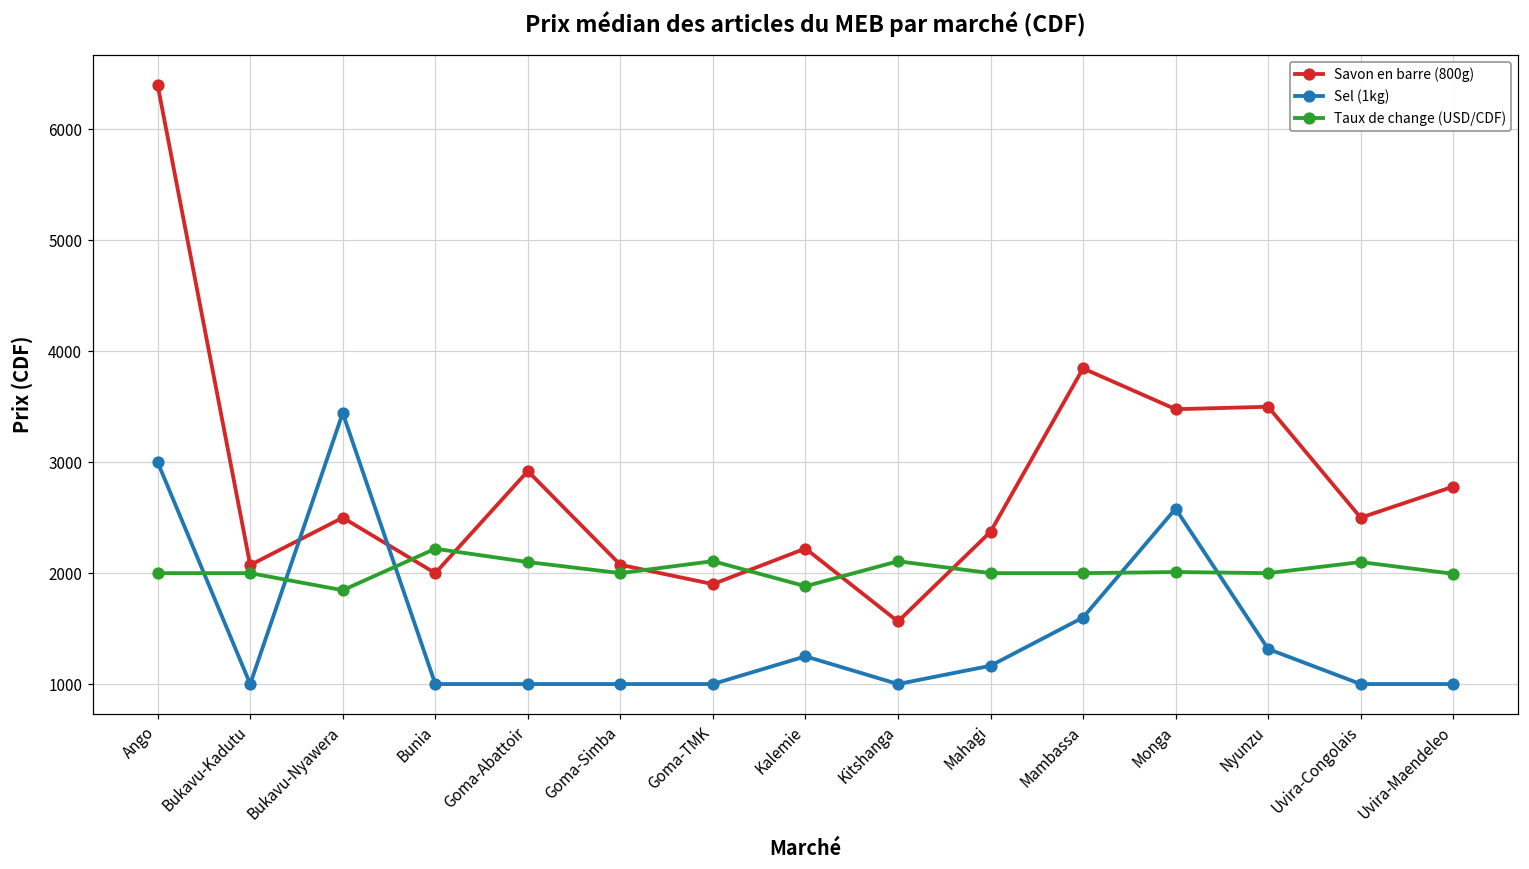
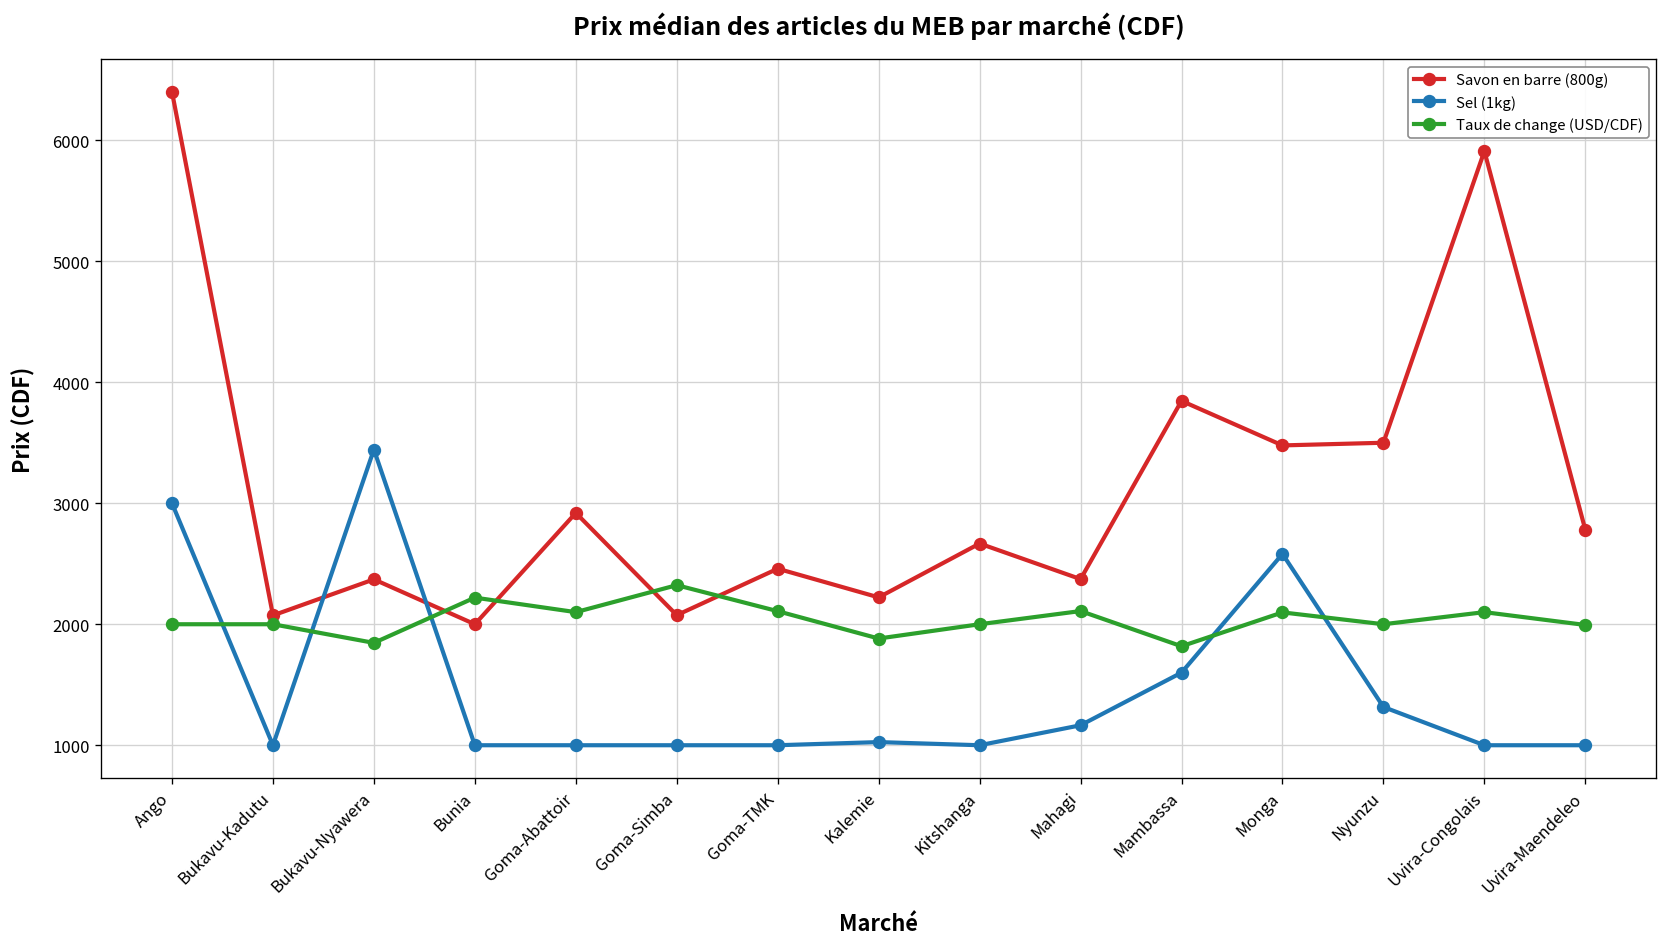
Savon en barre (800g), Bukavu-Nyawera: 2500 -> 2370
Taux de change (USD/CDF), Goma-Simba: 2000 -> 2320
Savon en barre (800g), Goma-TMK: 1900 -> 2460
Sel (1kg), Kalemie: 1250 -> 1030
Savon en barre (800g), Kitshanga: 1560 -> 2670
Taux de change (USD/CDF), Kitshanga: 2110 -> 2000
Taux de change (USD/CDF), Mahagi: 2000 -> 2110
Taux de change (USD/CDF), Mambassa: 2000 -> 1820
Taux de change (USD/CDF), Monga: 2010 -> 2100
Savon en barre (800g), Uvira-Congolais: 2500 -> 5910
